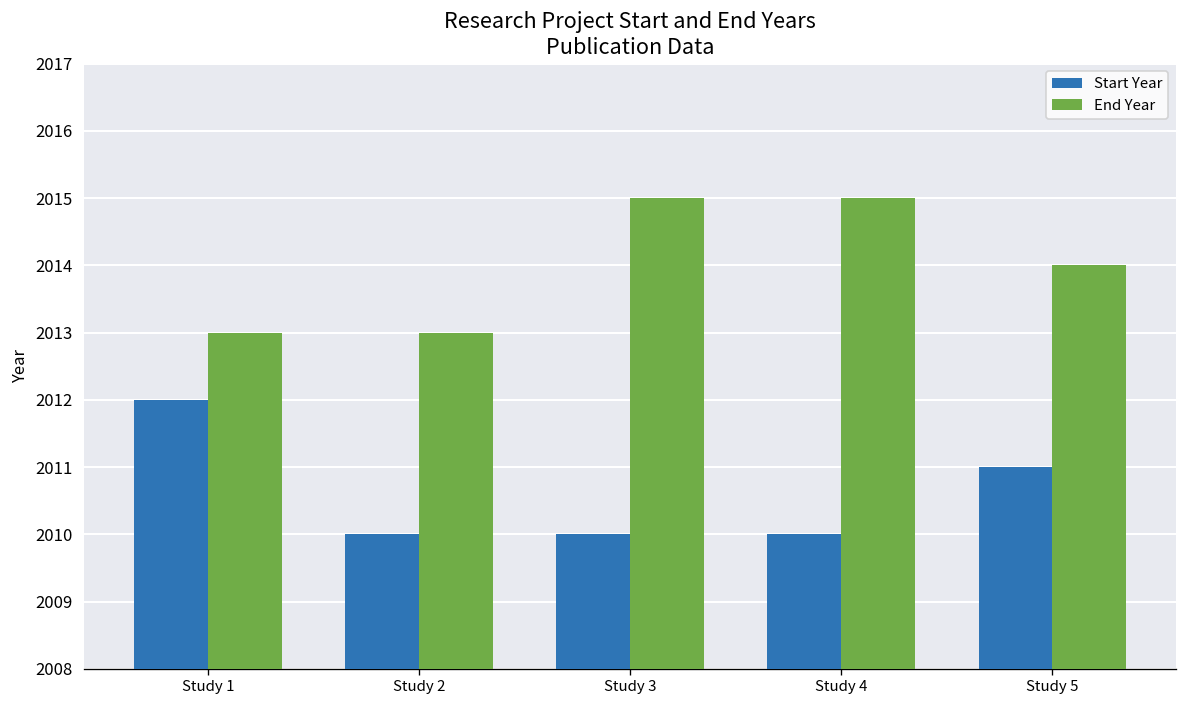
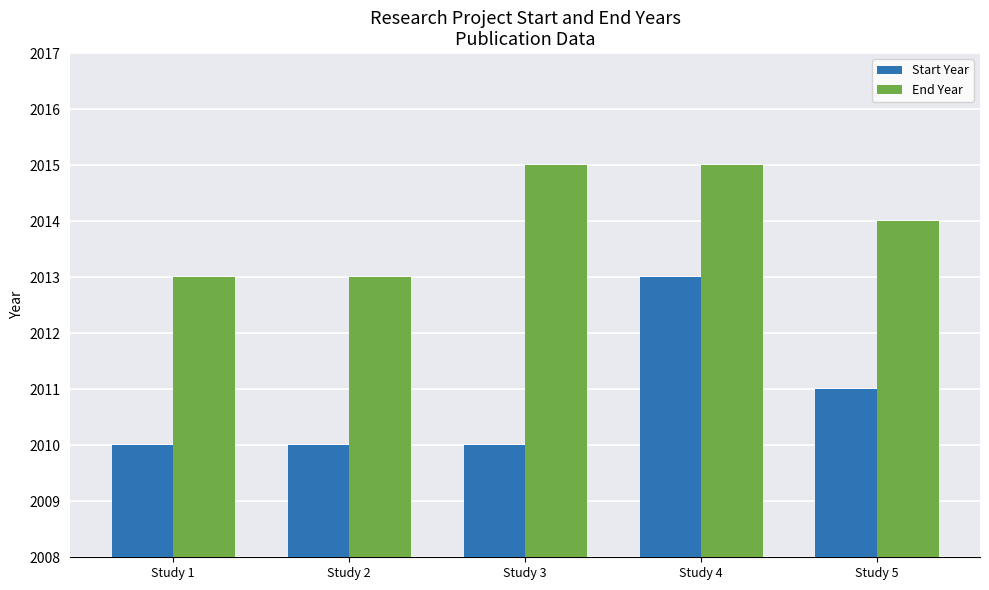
Start Year, Study 1: 2012 -> 2010
Start Year, Study 4: 2010 -> 2013
